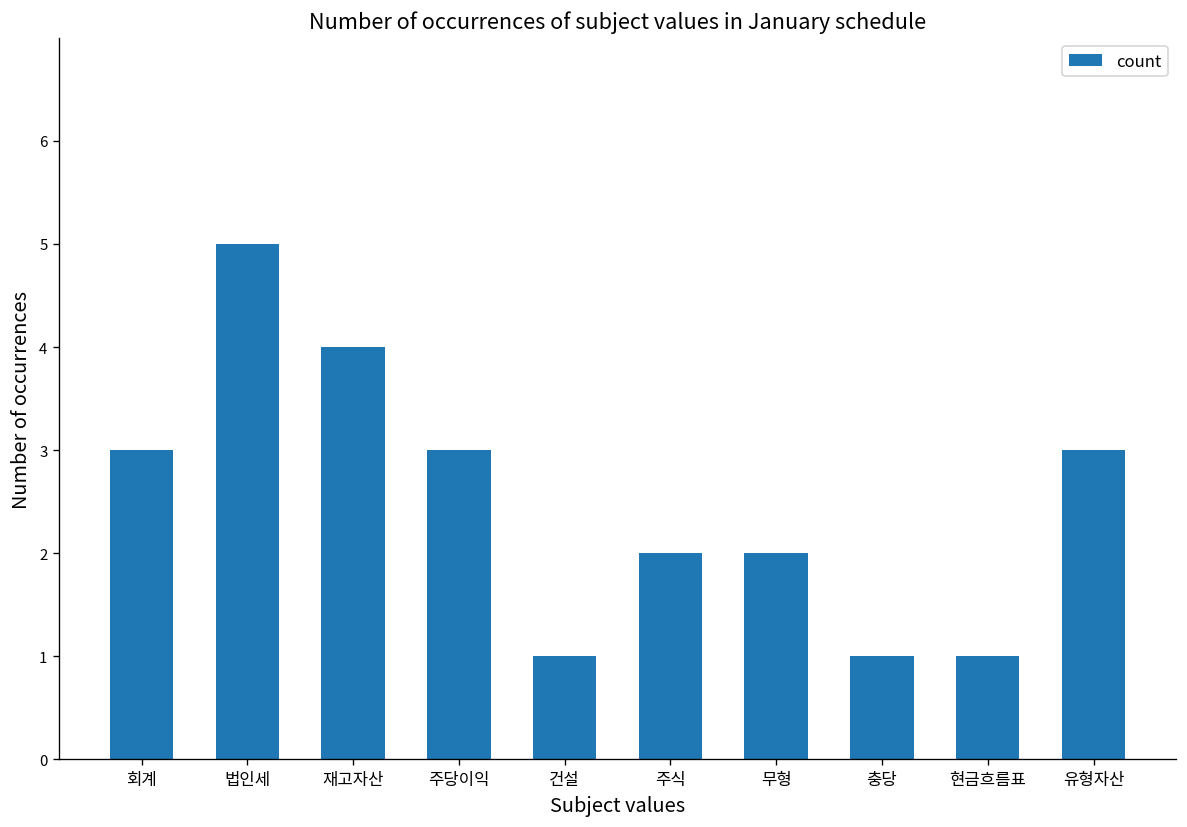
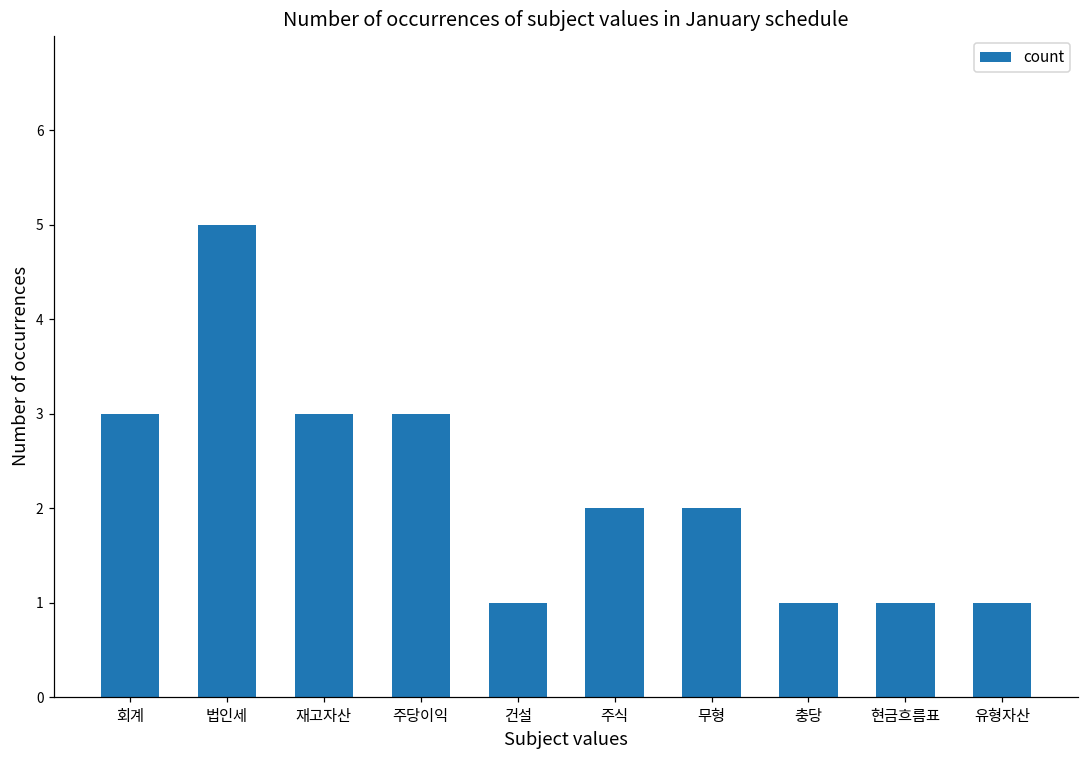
재고자산: 4 -> 3
유형자산: 3 -> 1
